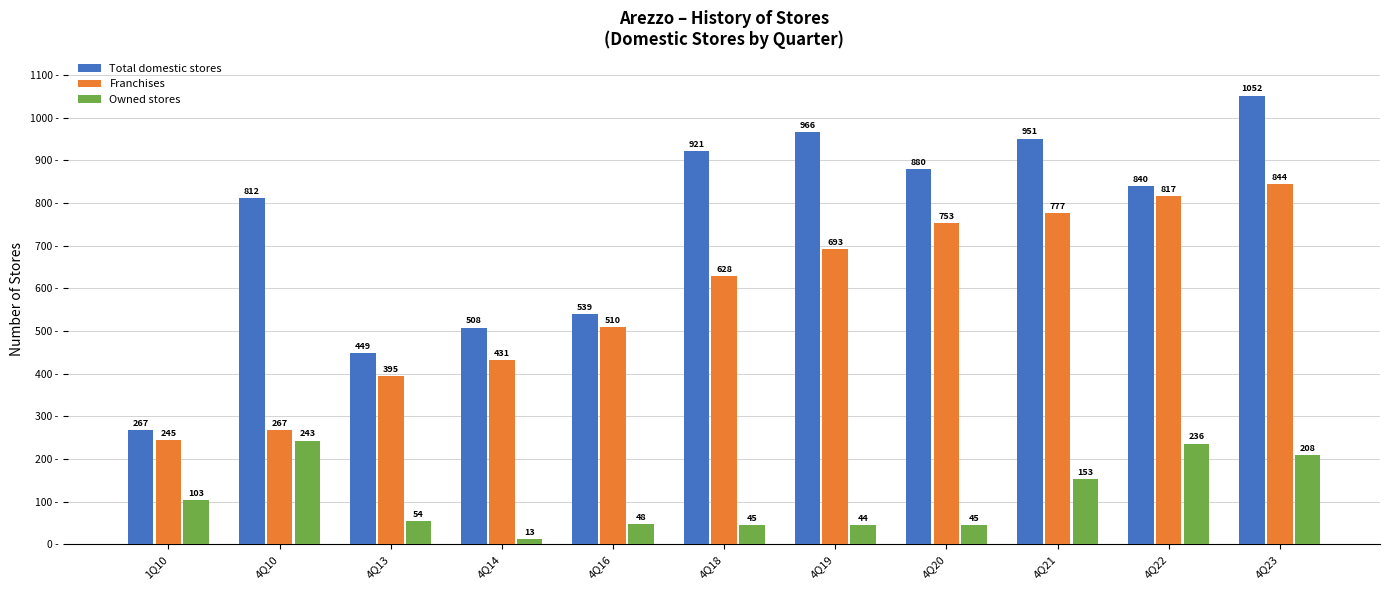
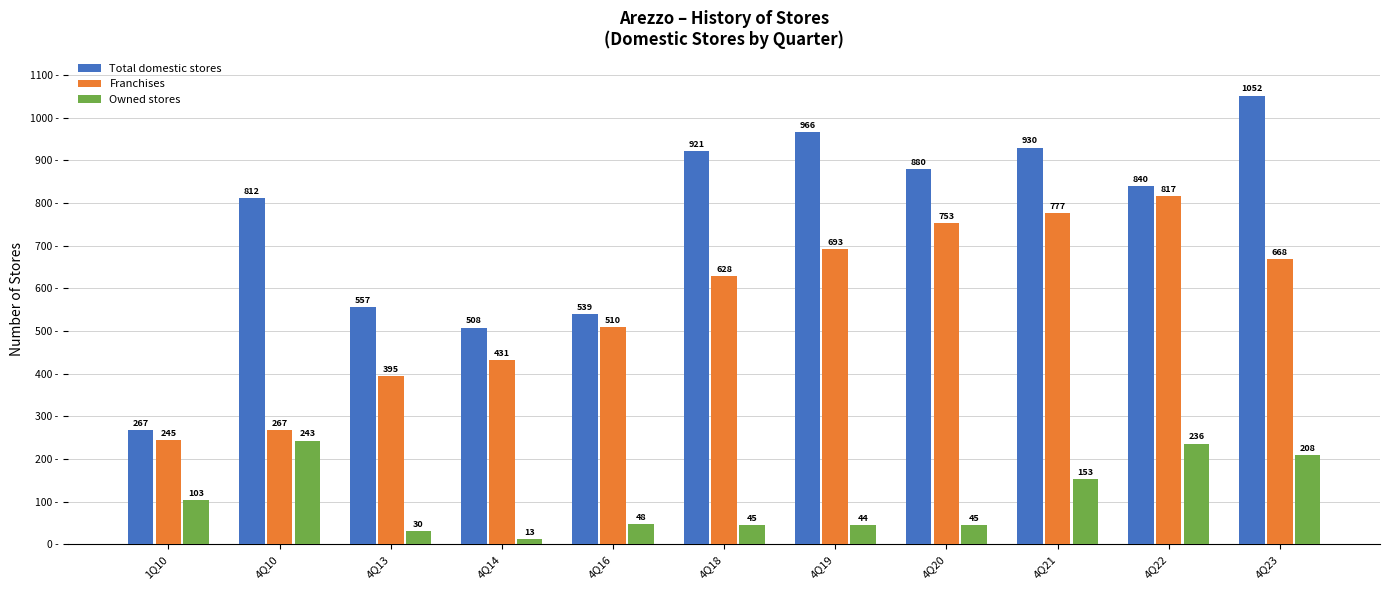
Total domestic stores, 4Q13: 449 -> 557
Owned stores, 4Q13: 54 -> 30
Total domestic stores, 4Q21: 951 -> 930
Franchises, 4Q23: 844 -> 668
